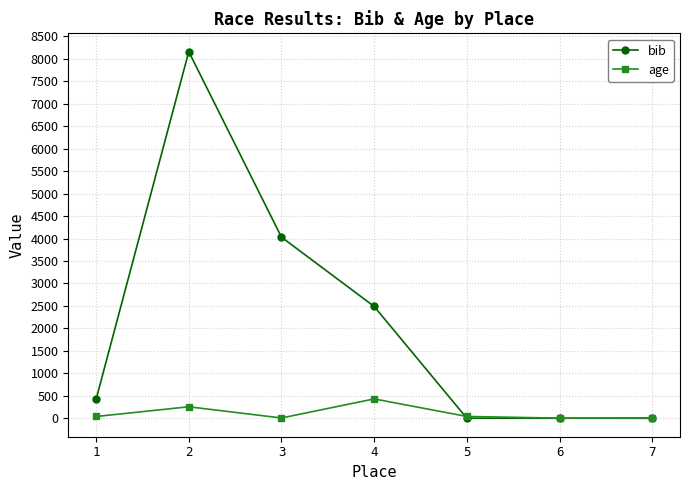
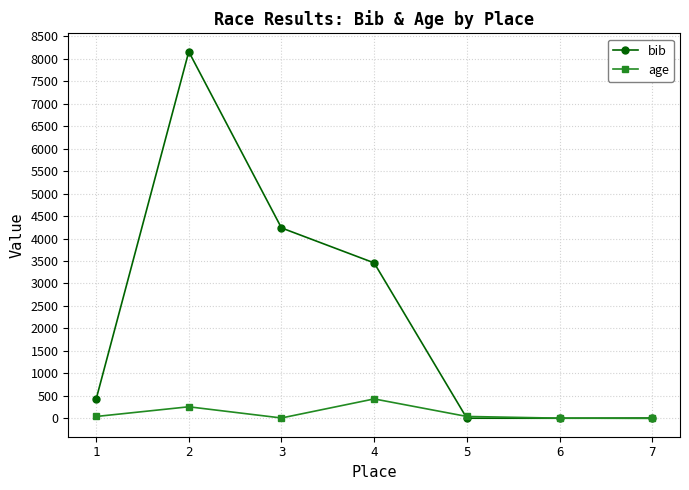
bib, 3: 4000 -> 4200
bib, 4: 2500 -> 3500
